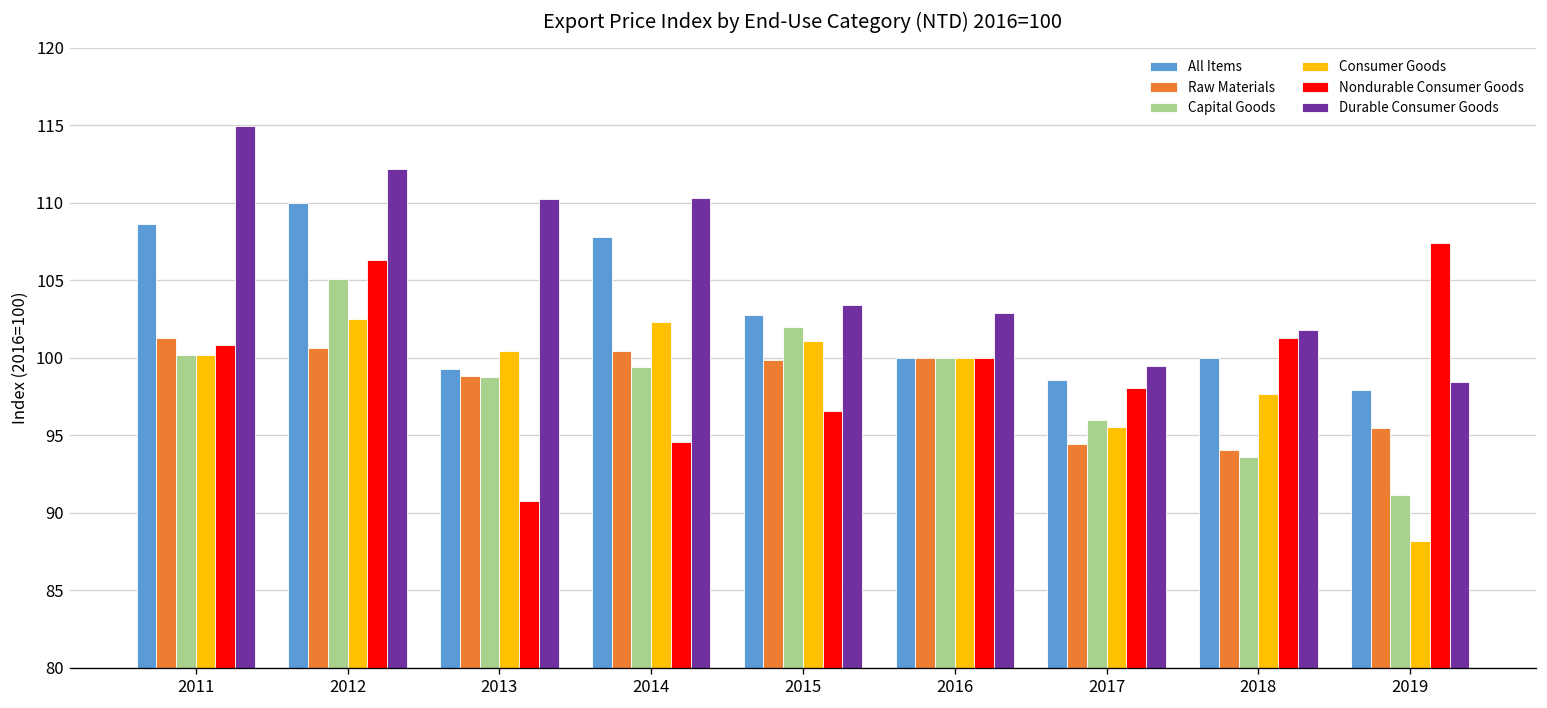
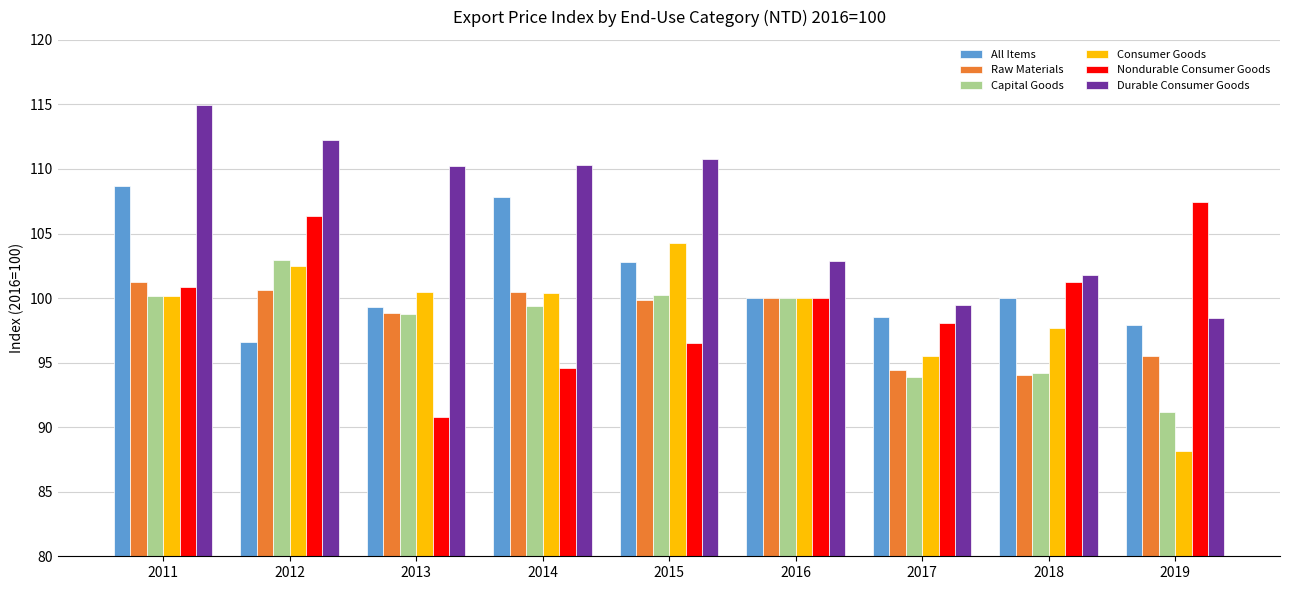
All Items, 2012: 110.0 -> 96.6
Capital Goods, 2012: 105.1 -> 103.0
Consumer Goods, 2014: 102.3 -> 100.4
Capital Goods, 2015: 102.0 -> 100.3
Consumer Goods, 2015: 101.1 -> 104.3
Durable Consumer Goods, 2015: 103.4 -> 110.8
Capital Goods, 2017: 96.0 -> 93.9
Capital Goods, 2018: 93.6 -> 94.2
